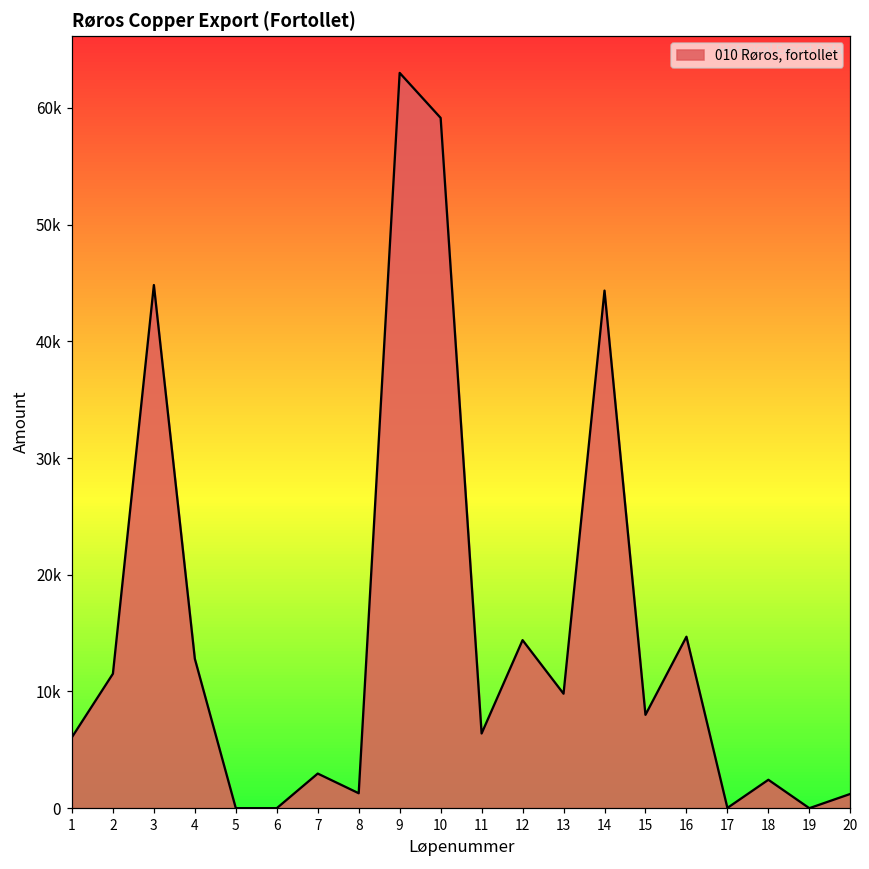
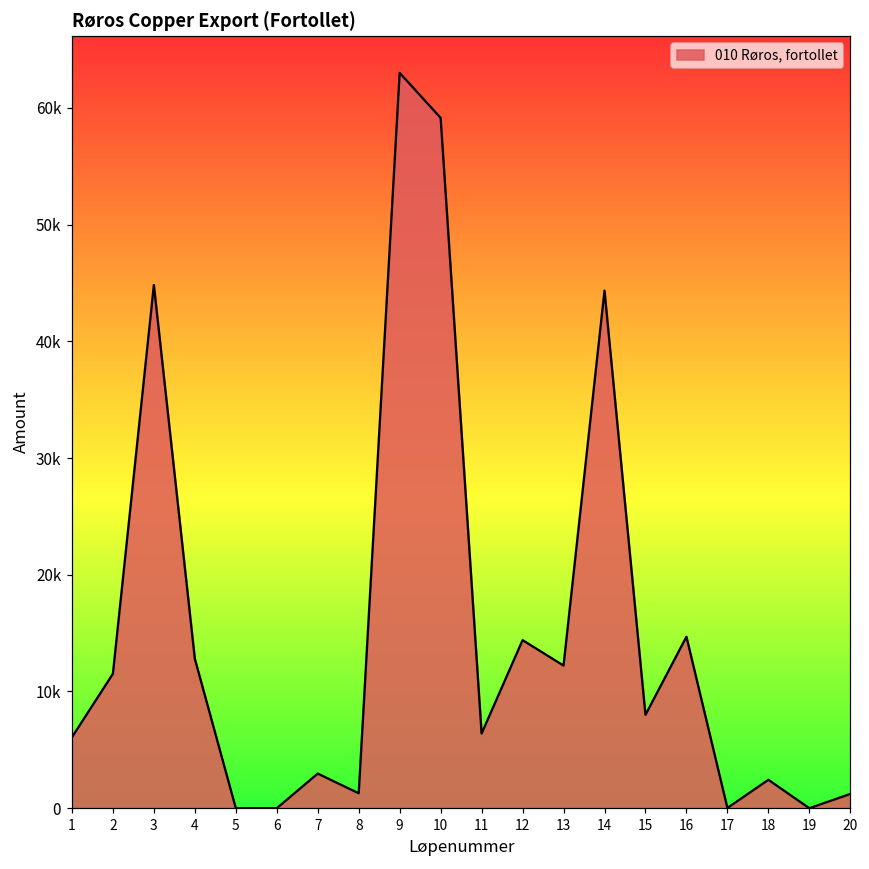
13: 9800 -> 12200
